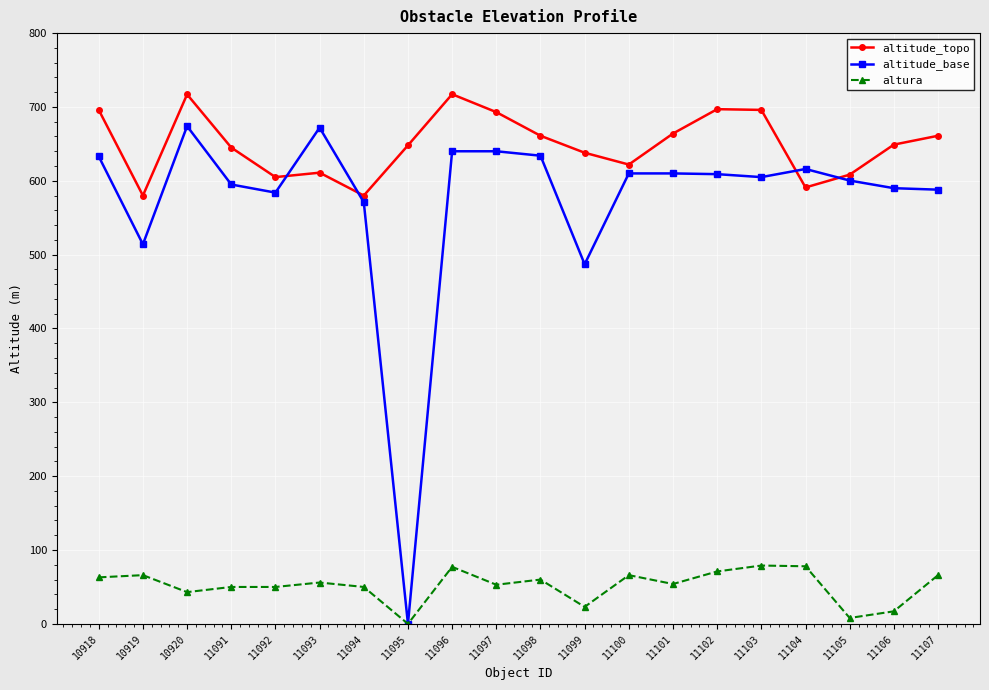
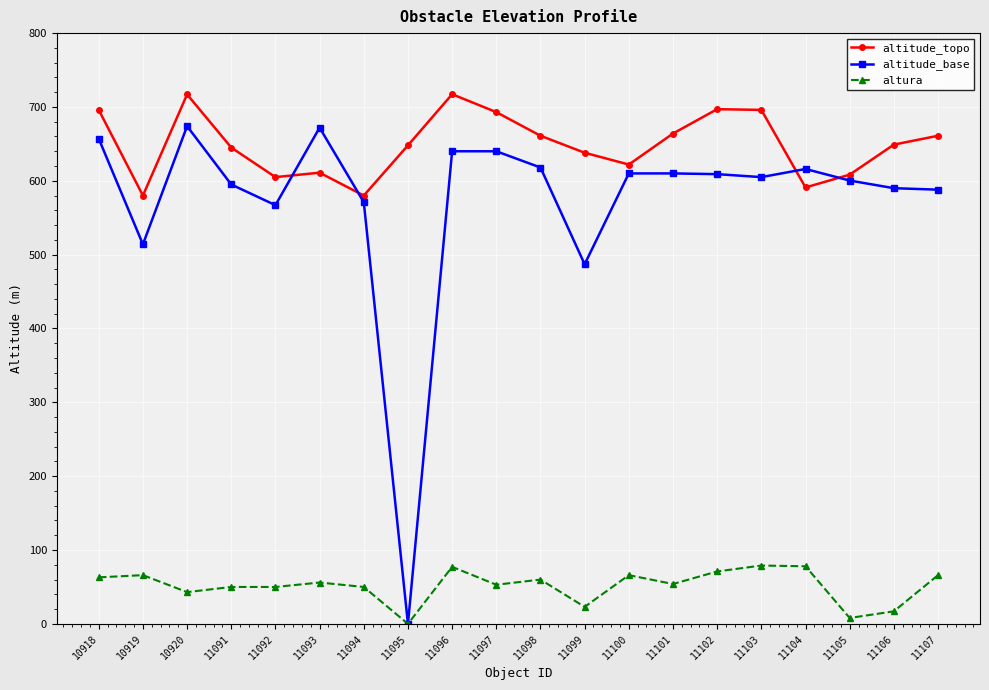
altitude_base, 10918: 630 -> 660
altitude_base, 11092: 580 -> 570
altitude_base, 11098: 630 -> 620
